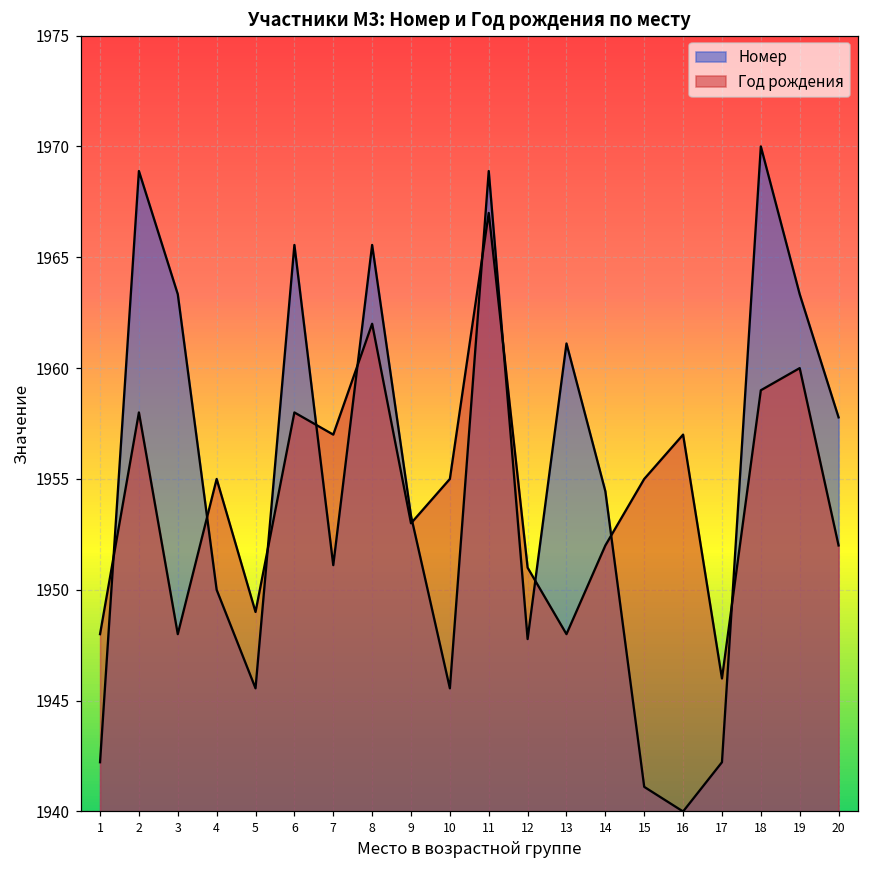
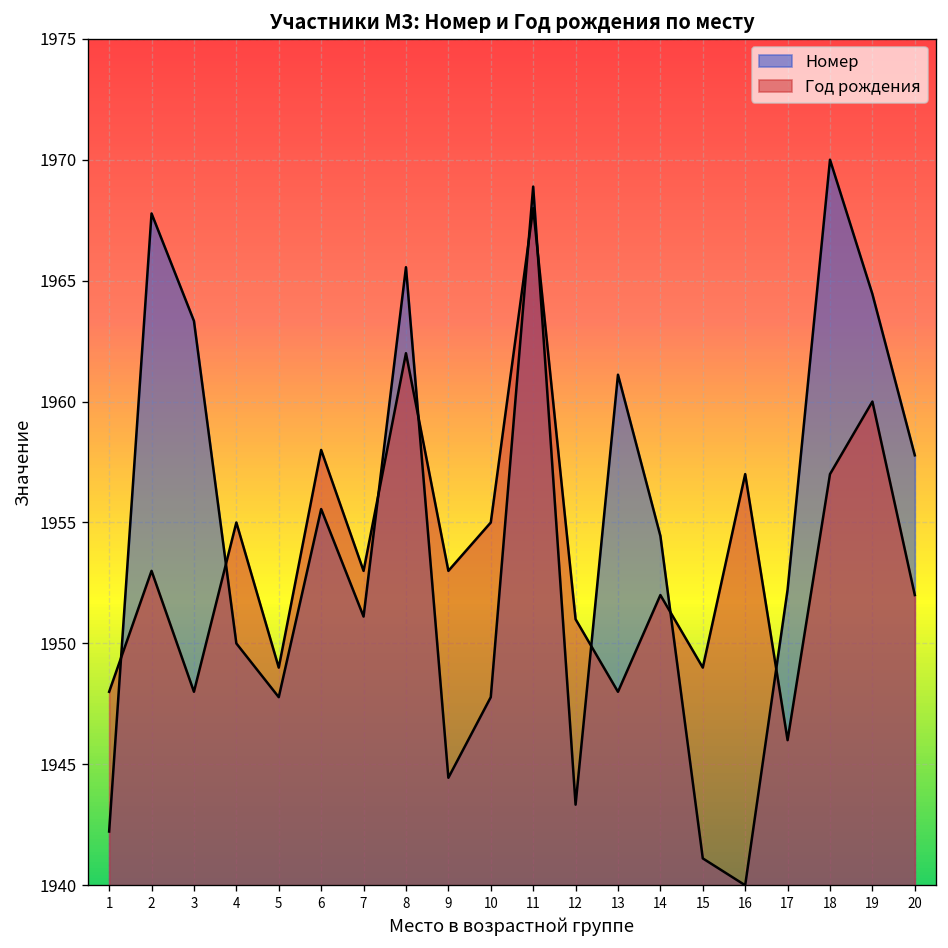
Номер, 2: 1968.9 -> 1967.8
Год рождения, 2: 1958 -> 1953
Номер, 5: 1945.6 -> 1947.8
Номер, 6: 1965.6 -> 1955.6
Год рождения, 7: 1957 -> 1953
Номер, 9: 1953.3 -> 1944.4
Номер, 10: 1945.6 -> 1947.8
Год рождения, 11: 1967 -> 1968
Номер, 12: 1947.8 -> 1943.3
Год рождения, 15: 1955 -> 1949
Номер, 17: 1942.2 -> 1952.2
Год рождения, 18: 1959 -> 1957
Номер, 19: 1963.3 -> 1964.4
